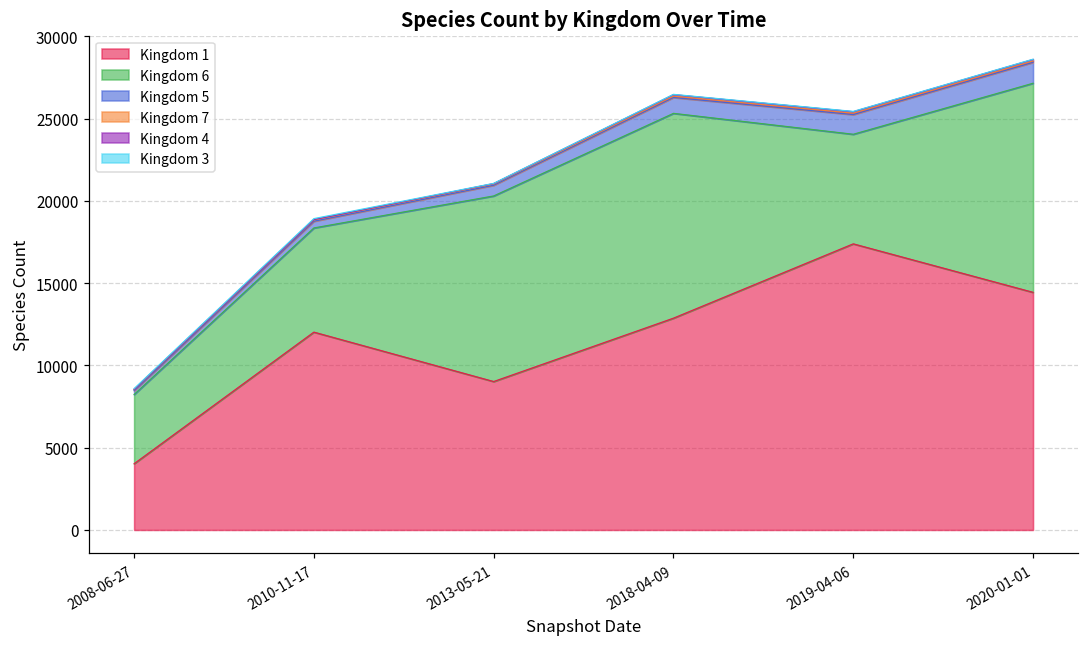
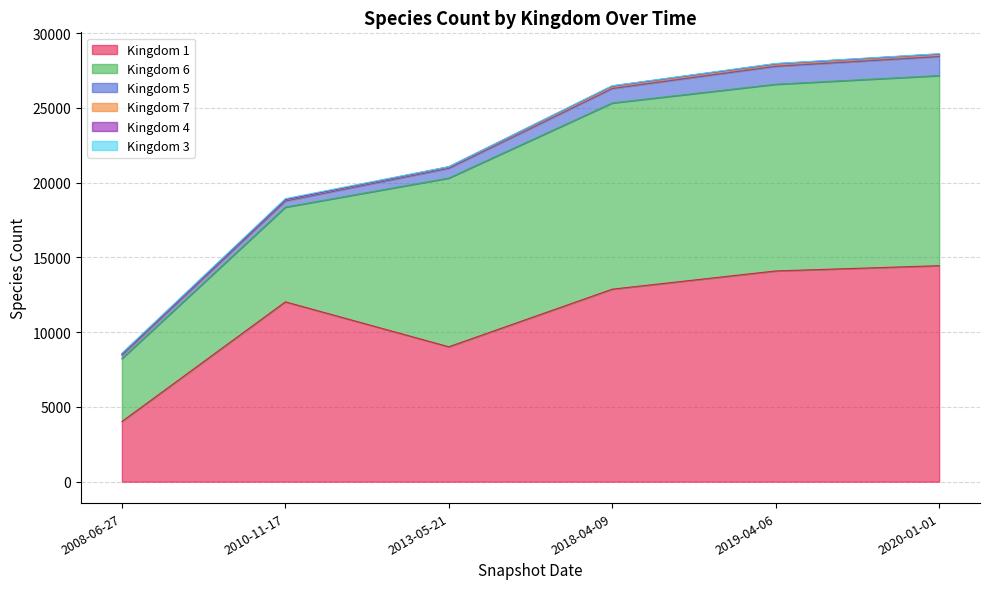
Kingdom 1, 2019-04-06: 17400 -> 14100
Kingdom 6, 2019-04-06: 6700 -> 12500
